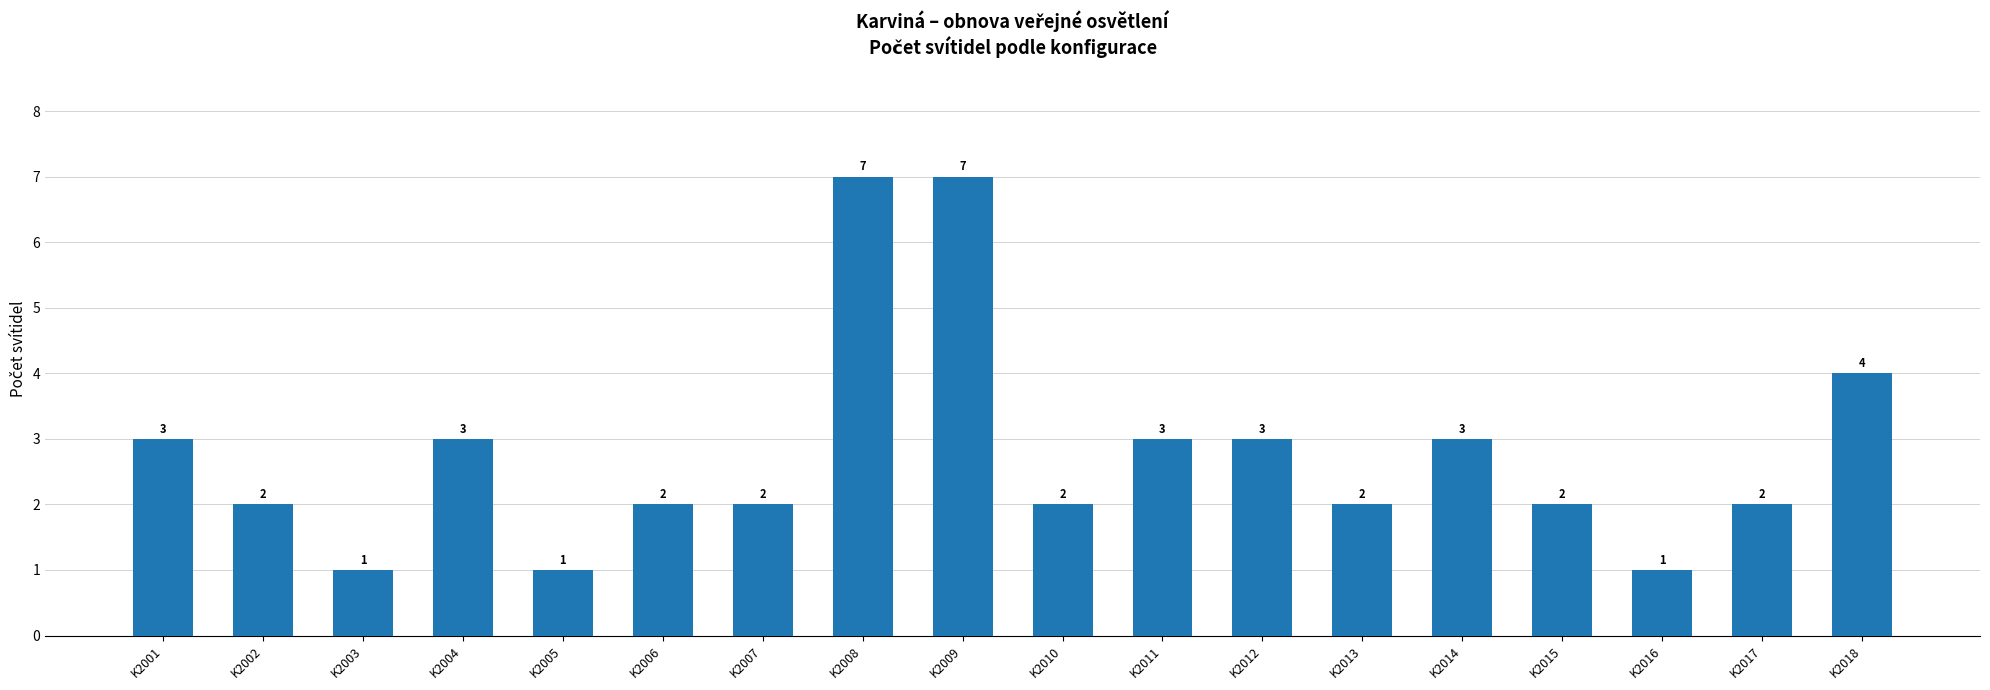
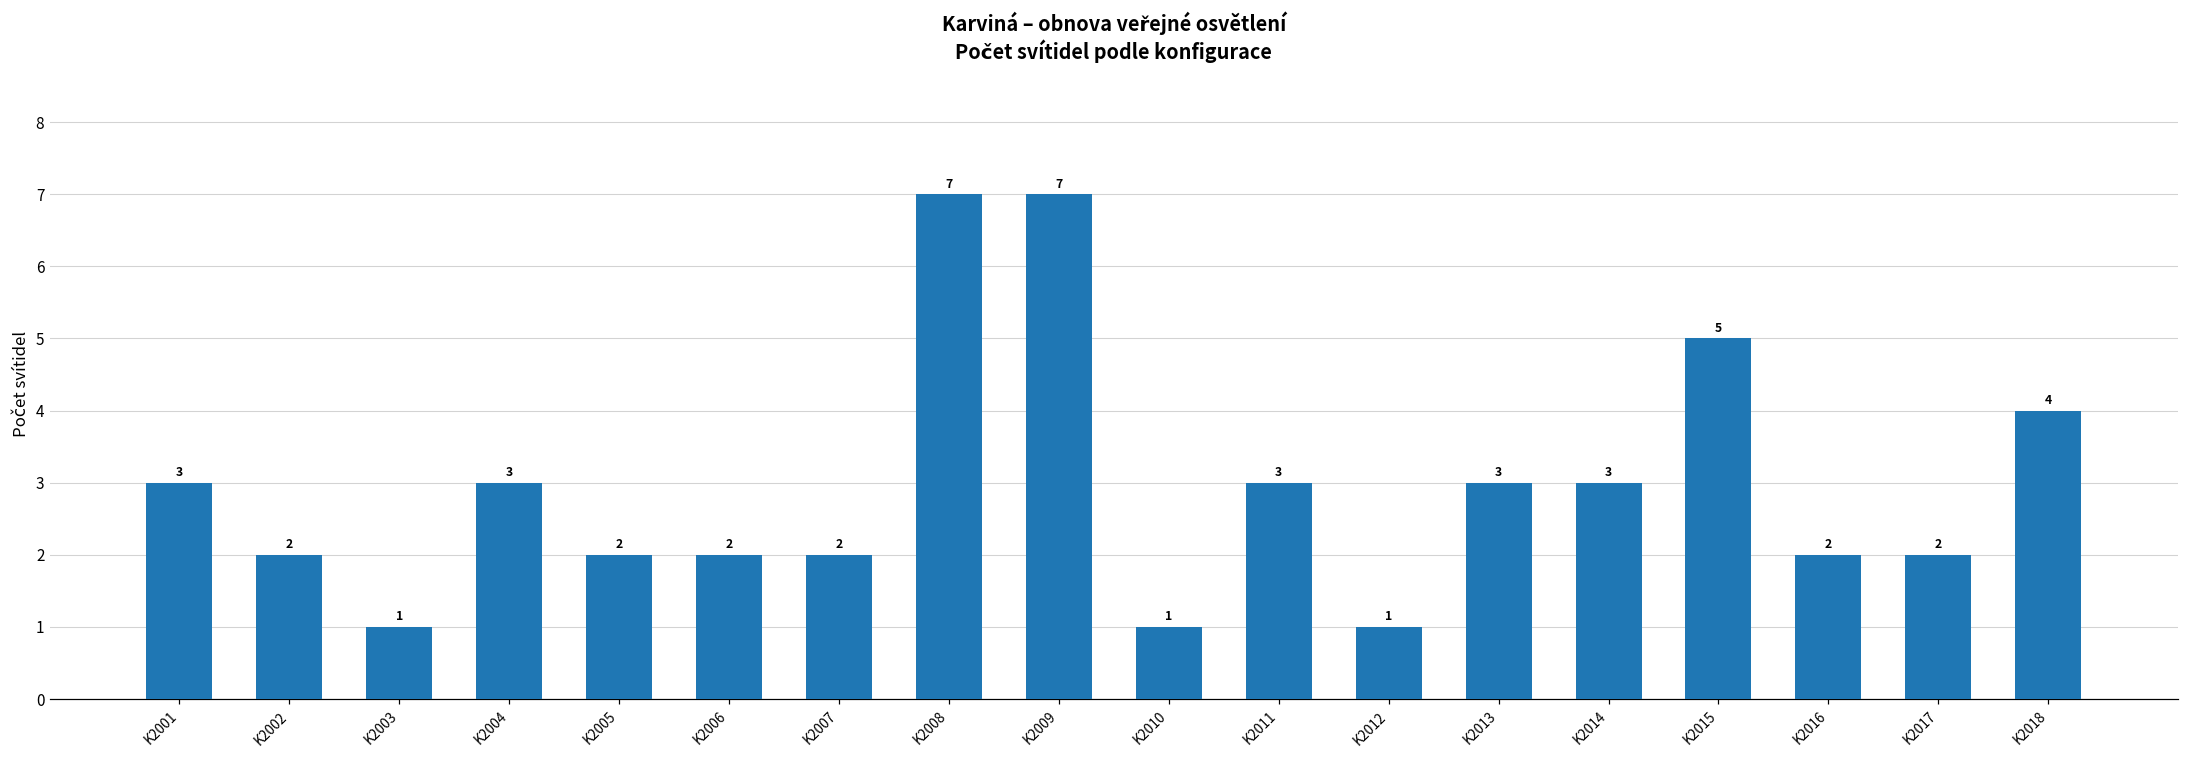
K2005: 1 -> 2
K2010: 2 -> 1
K2012: 3 -> 1
K2013: 2 -> 3
K2015: 2 -> 5
K2016: 1 -> 2
